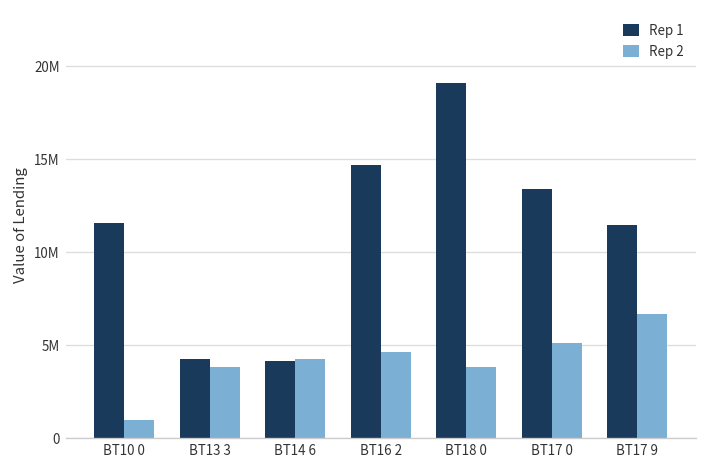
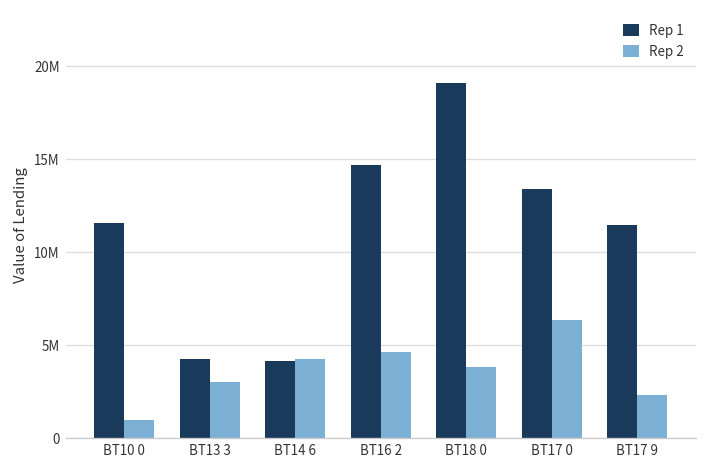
Rep 2, BT13 3: 3800000 -> 3000000
Rep 2, BT17 0: 5100000 -> 6400000
Rep 2, BT17 9: 6700000 -> 2300000
